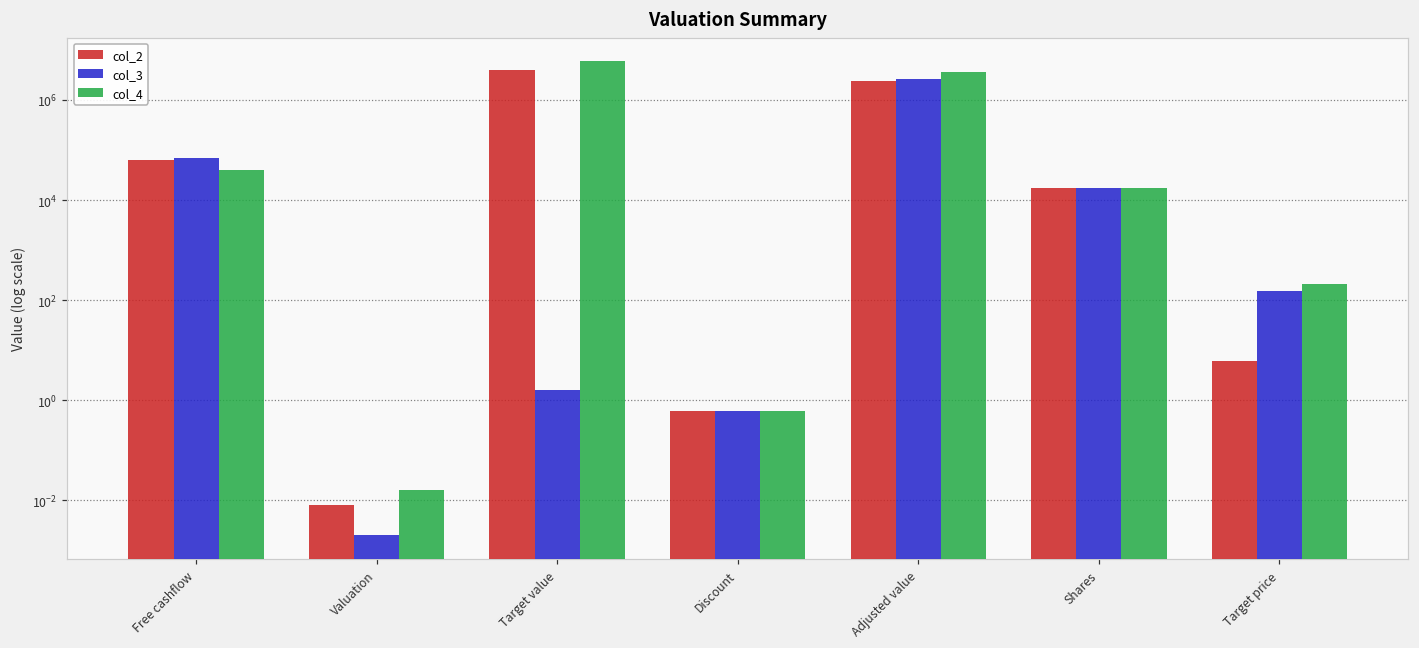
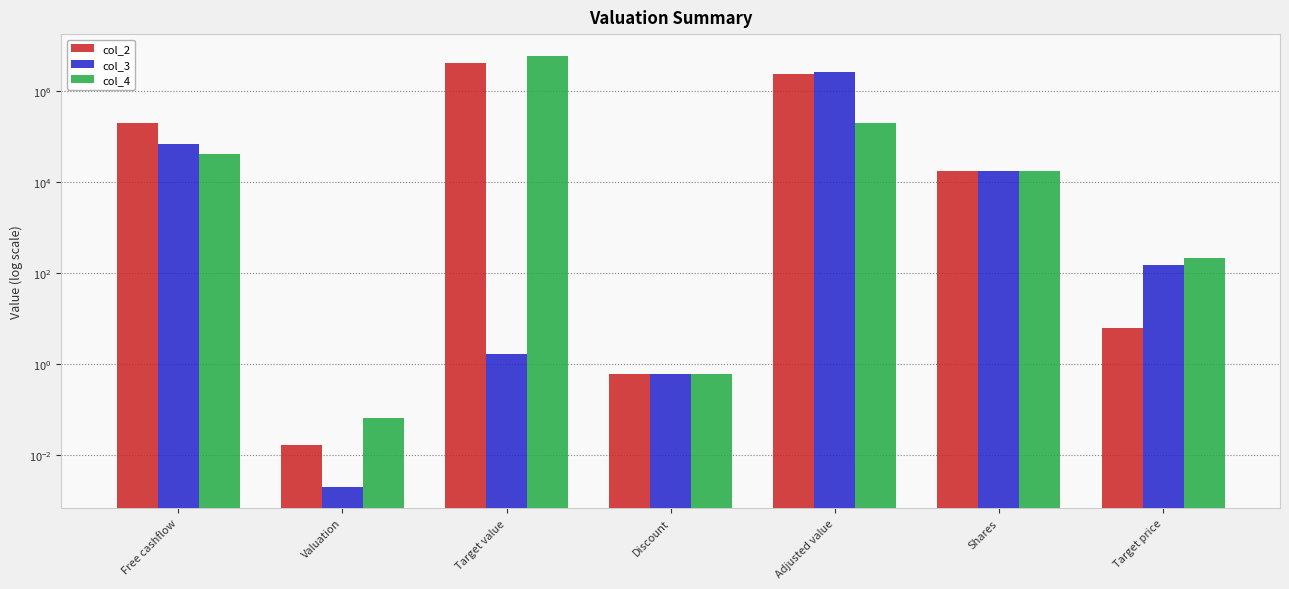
col_2, Free cashflow: 60000 -> 190000
col_2, Valuation: 0.008 -> 0.016
col_4, Valuation: 0.016 -> 0.07
col_4, Adjusted value: 4000000 -> 190000
